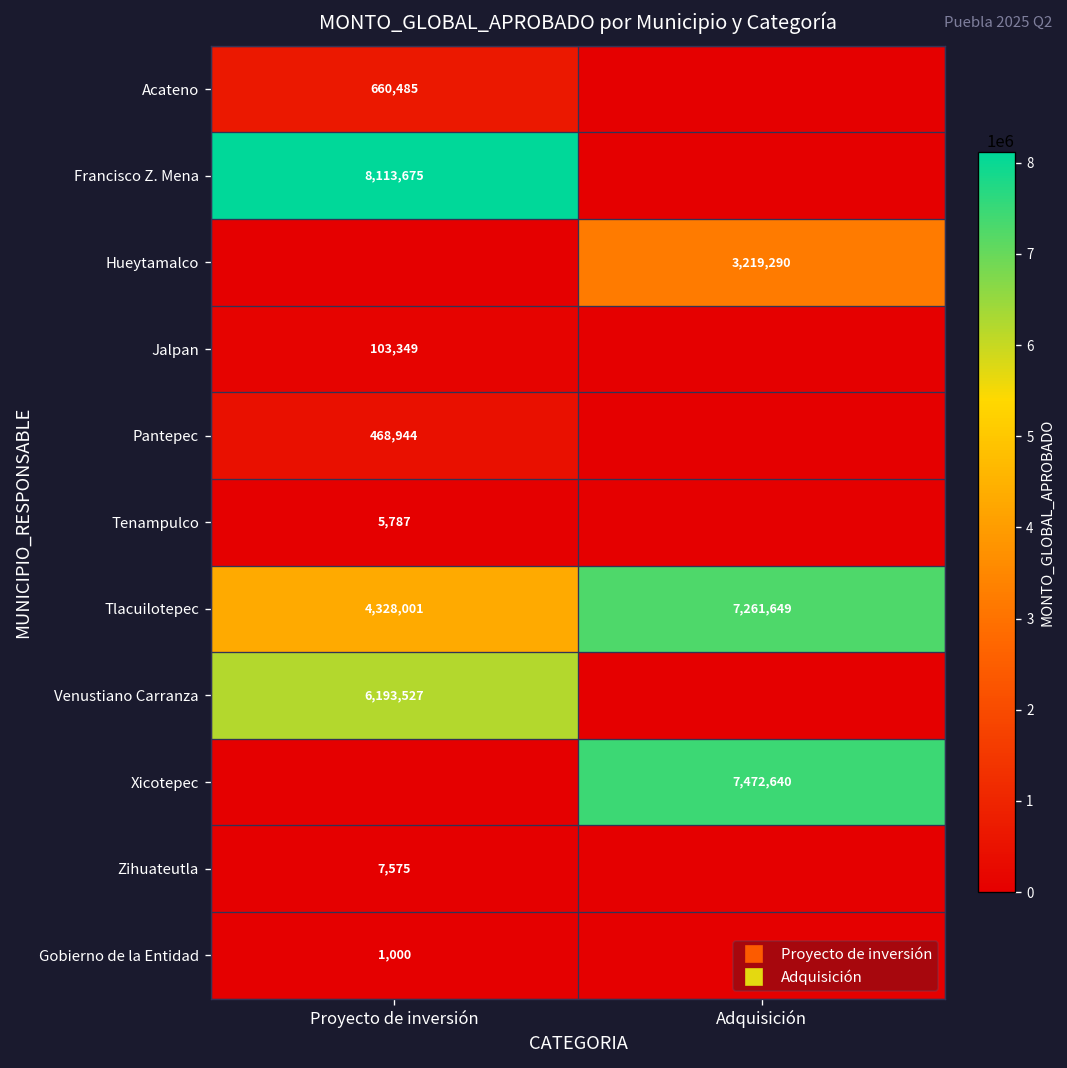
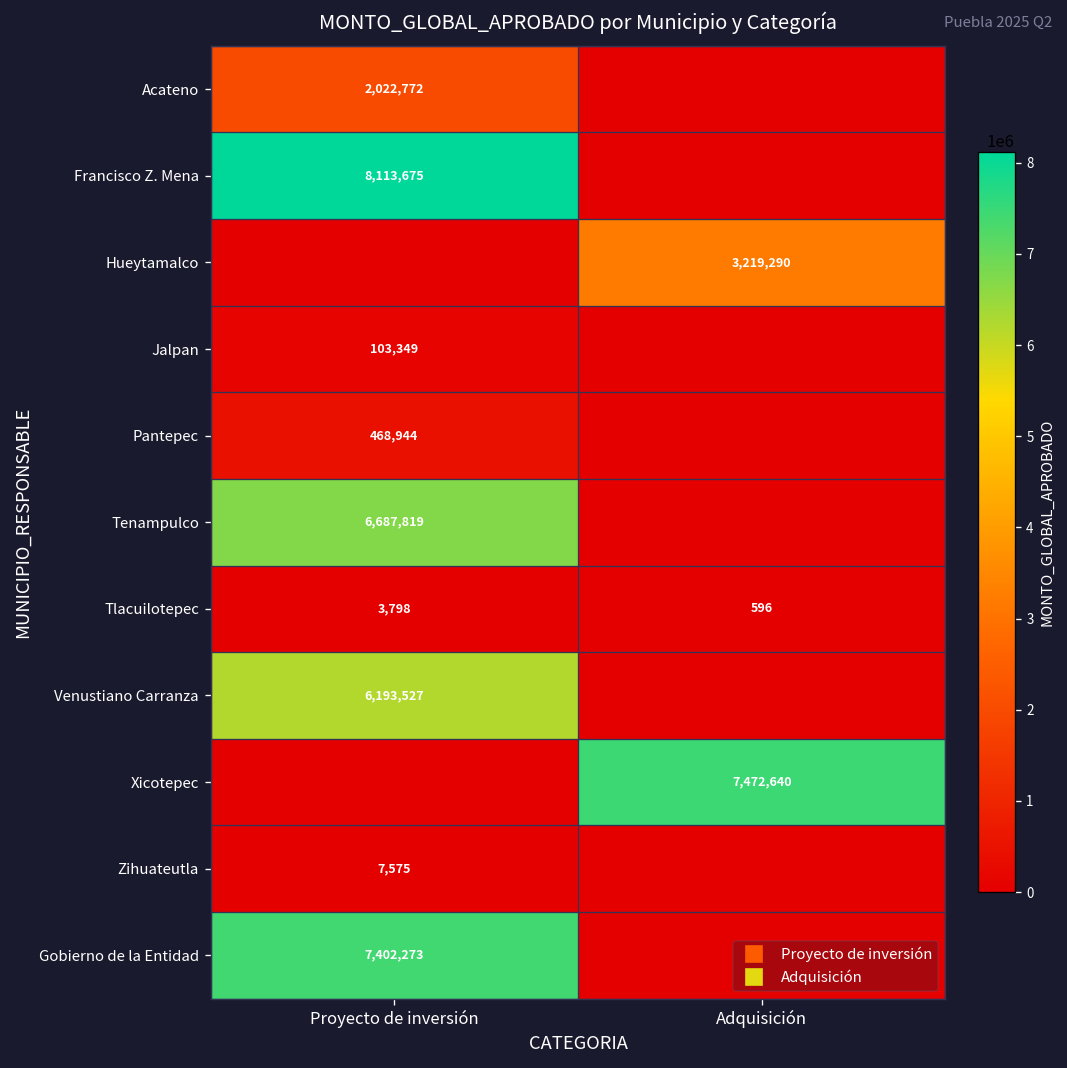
Acateno, Proyecto de inversión: 660,485 -> 2,022,772
Tenampulco, Proyecto de inversión: 5,787 -> 6,687,819
Tlacuilotepec, Proyecto de inversión: 4,328,001 -> 3,798
Tlacuilotepec, Adquisición: 7,261,649 -> 596
Gobierno de la Entidad, Proyecto de inversión: 1,000 -> 7,402,273
